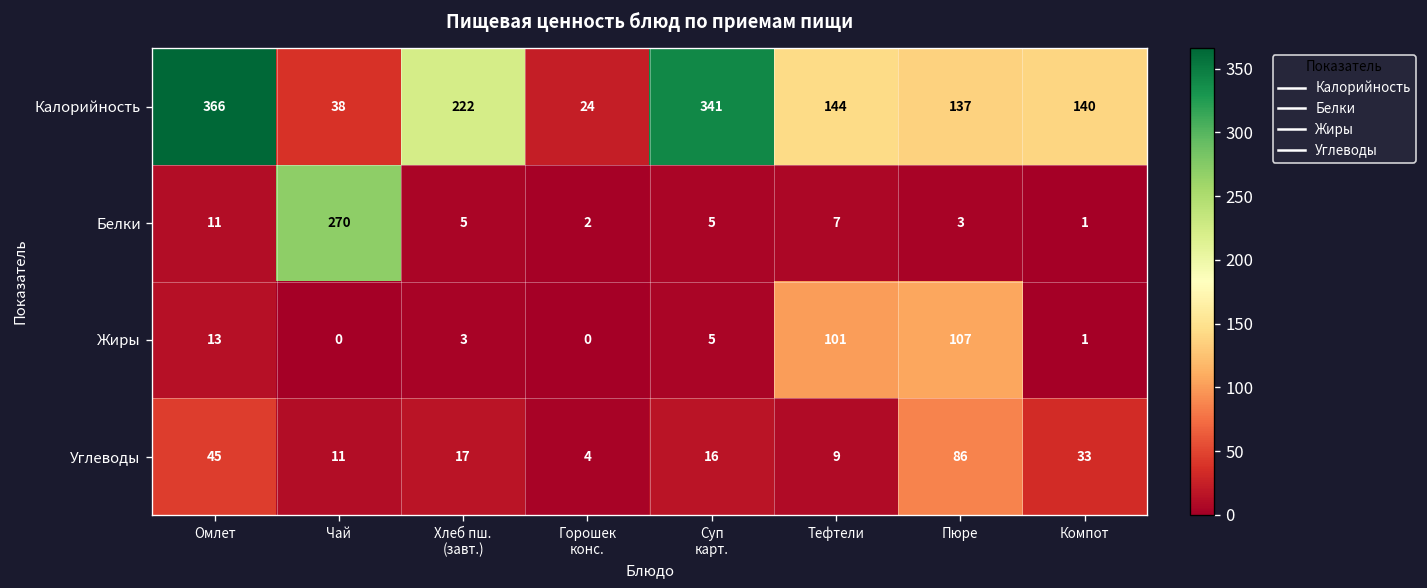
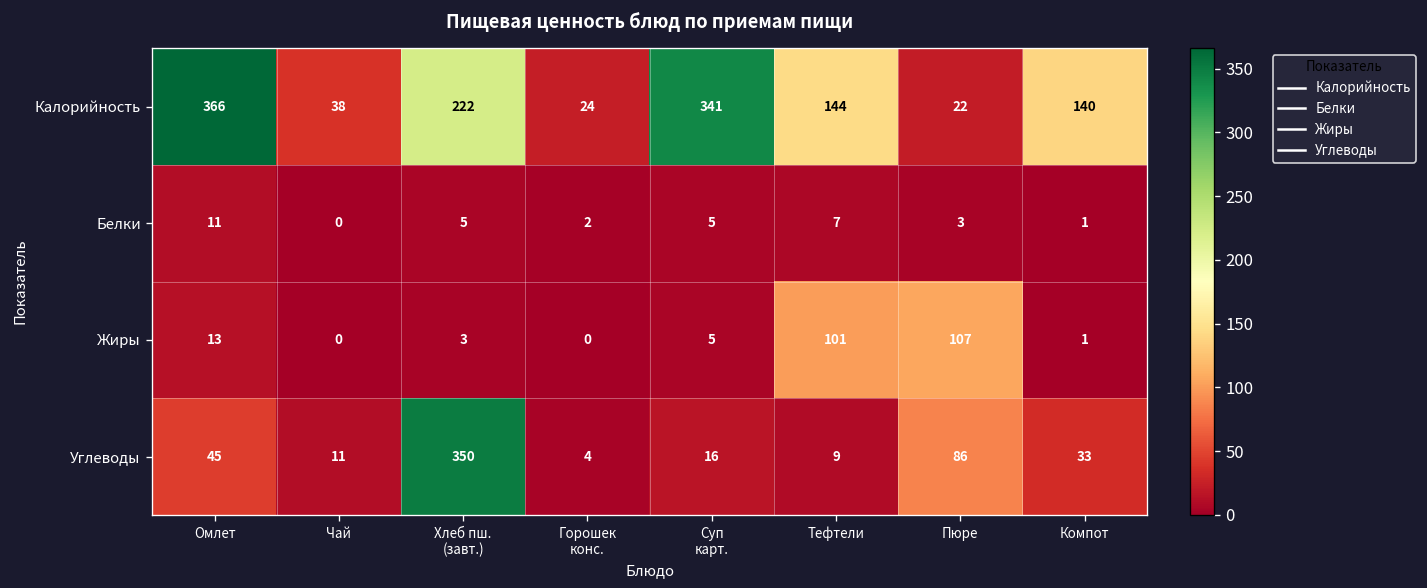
Калорийность, Пюре: 137 -> 22
Белки, Чай: 270 -> 0
Углеводы, Хлеб пш. (завт.): 17 -> 350
